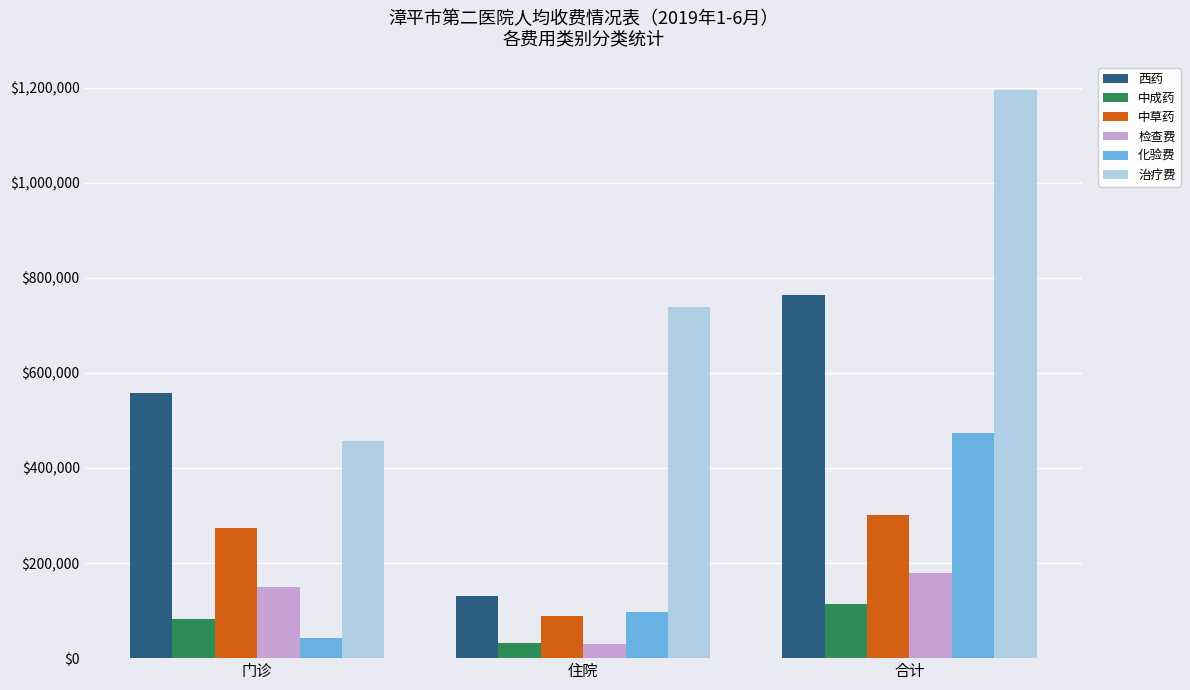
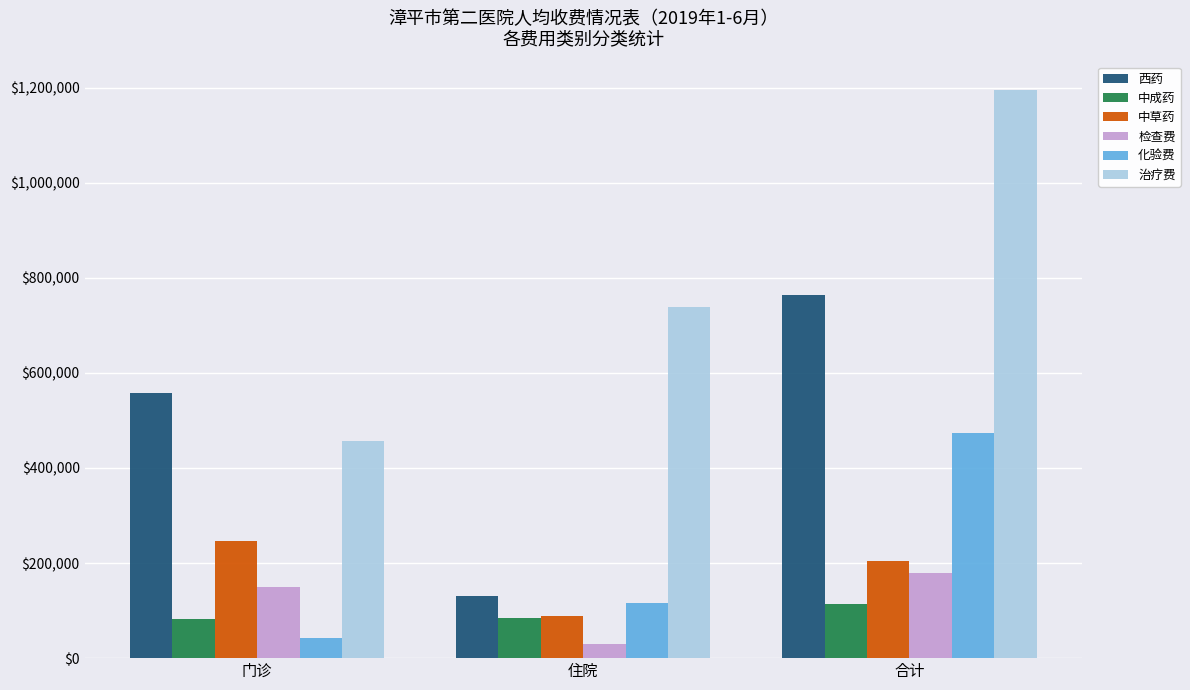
中草药, 门诊: $270,000 -> $250,000
中成药, 住院: $30,000 -> $80,000
化验费, 住院: $100,000 -> $120,000
中草药, 合计: $300,000 -> $210,000
